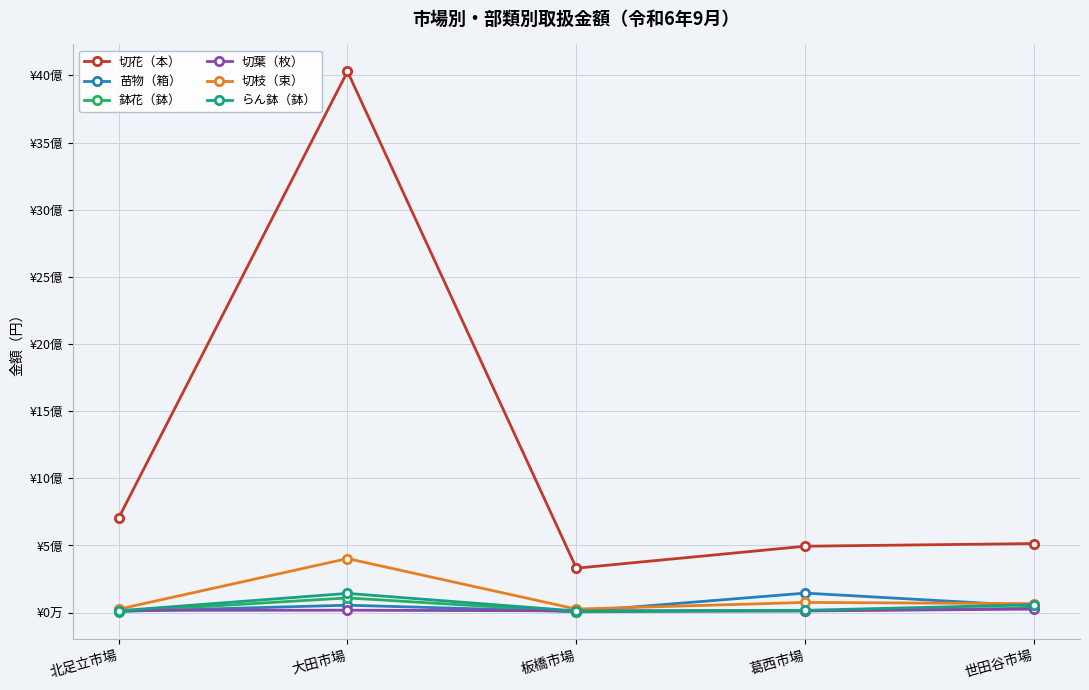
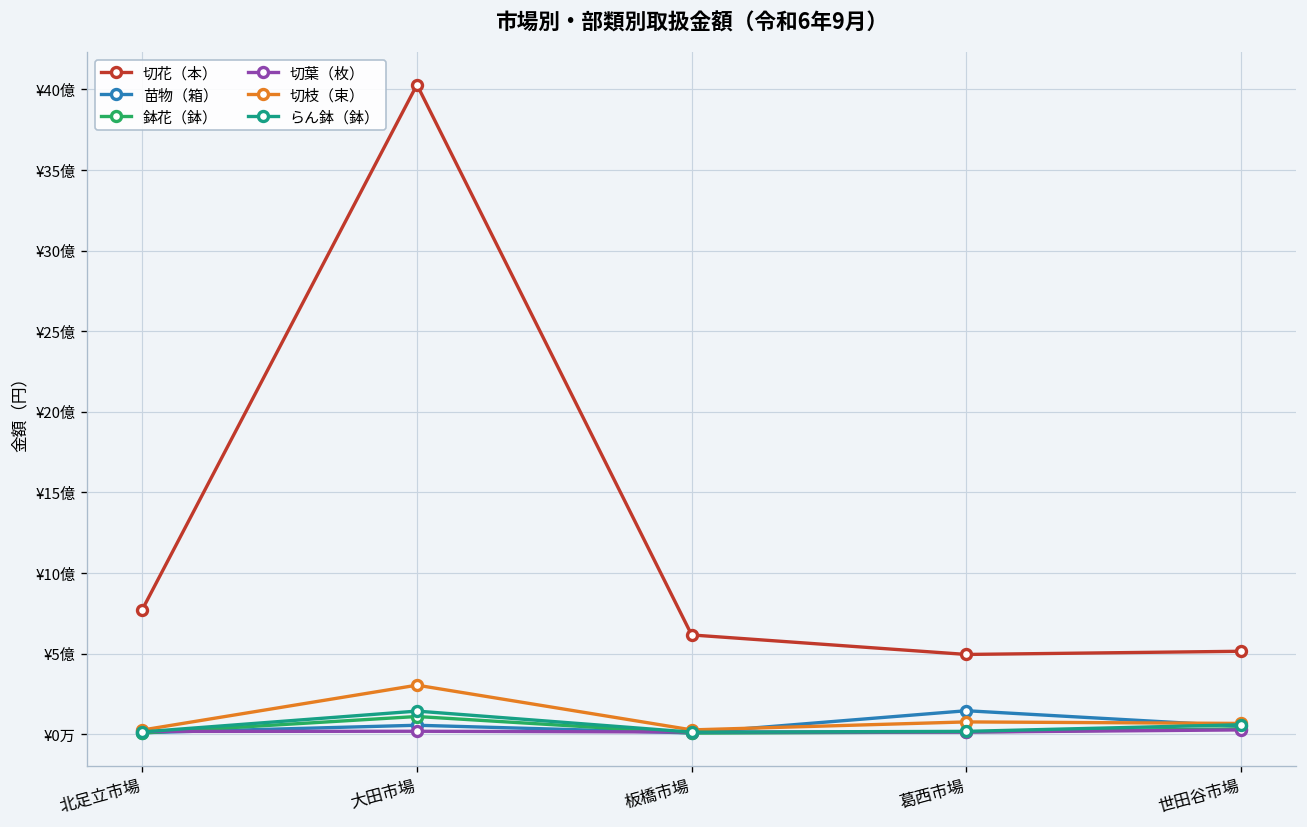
切花（本）, 北足立市場: ¥7.0億 -> ¥7.7億
切枝（束）, 大田市場: ¥4.0億 -> ¥3.0億
切花（本）, 板橋市場: ¥3.3億 -> ¥6.2億
